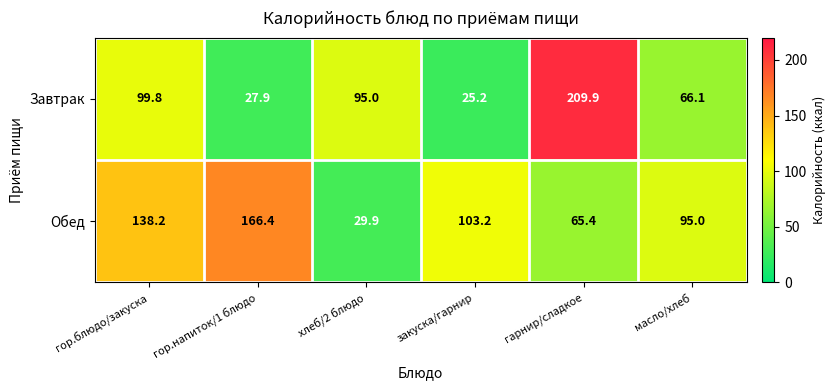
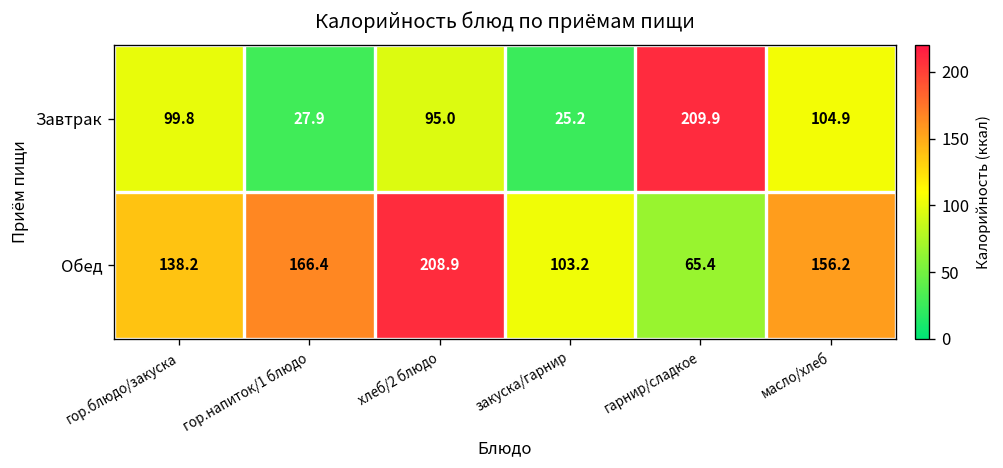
Завтрак, масло/хлеб: 66.1 -> 104.9
Обед, хлеб/2 блюдо: 29.9 -> 208.9
Обед, масло/хлеб: 95.0 -> 156.2
